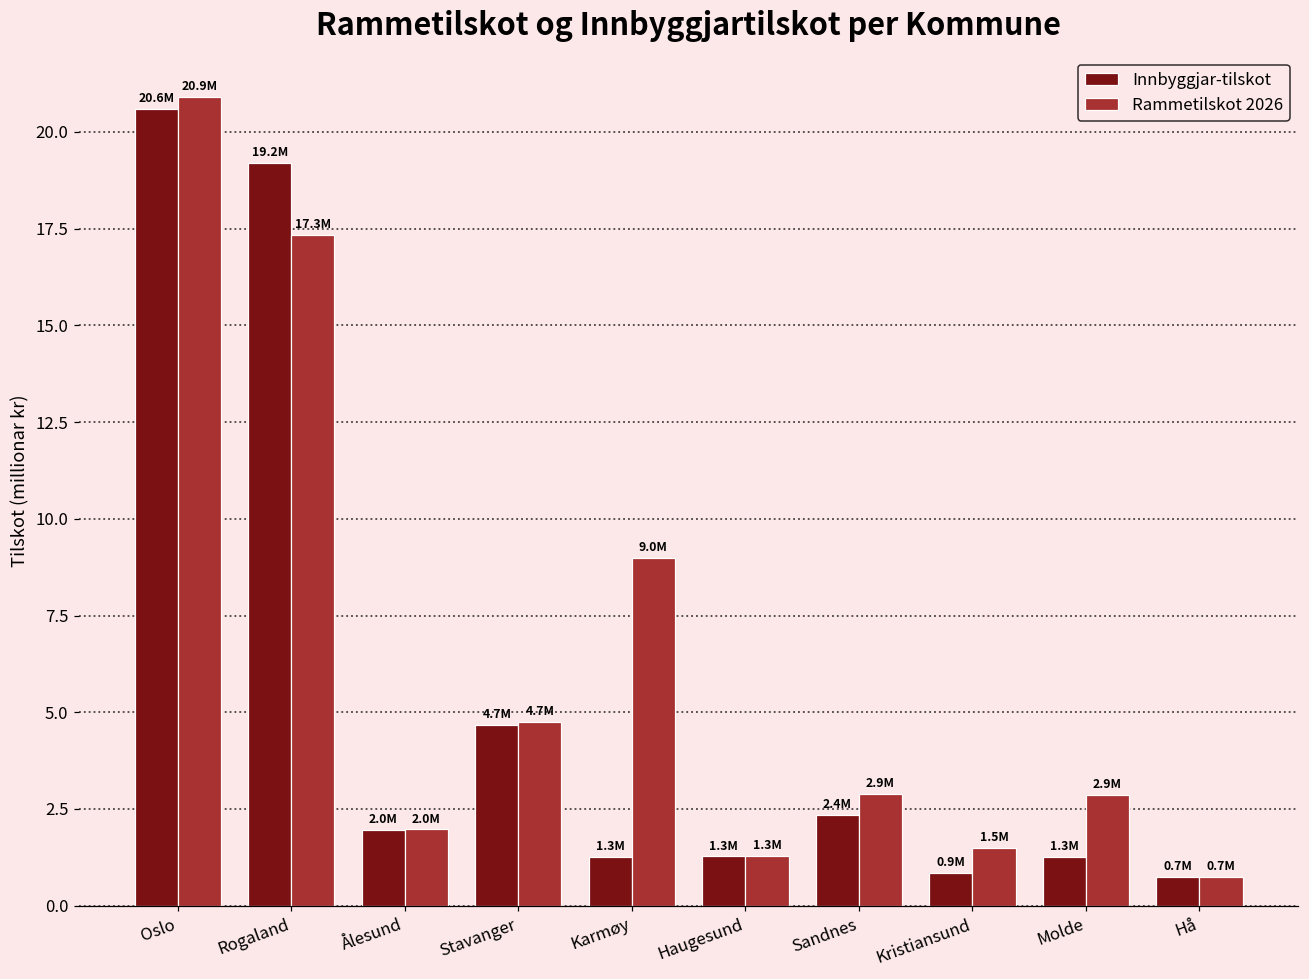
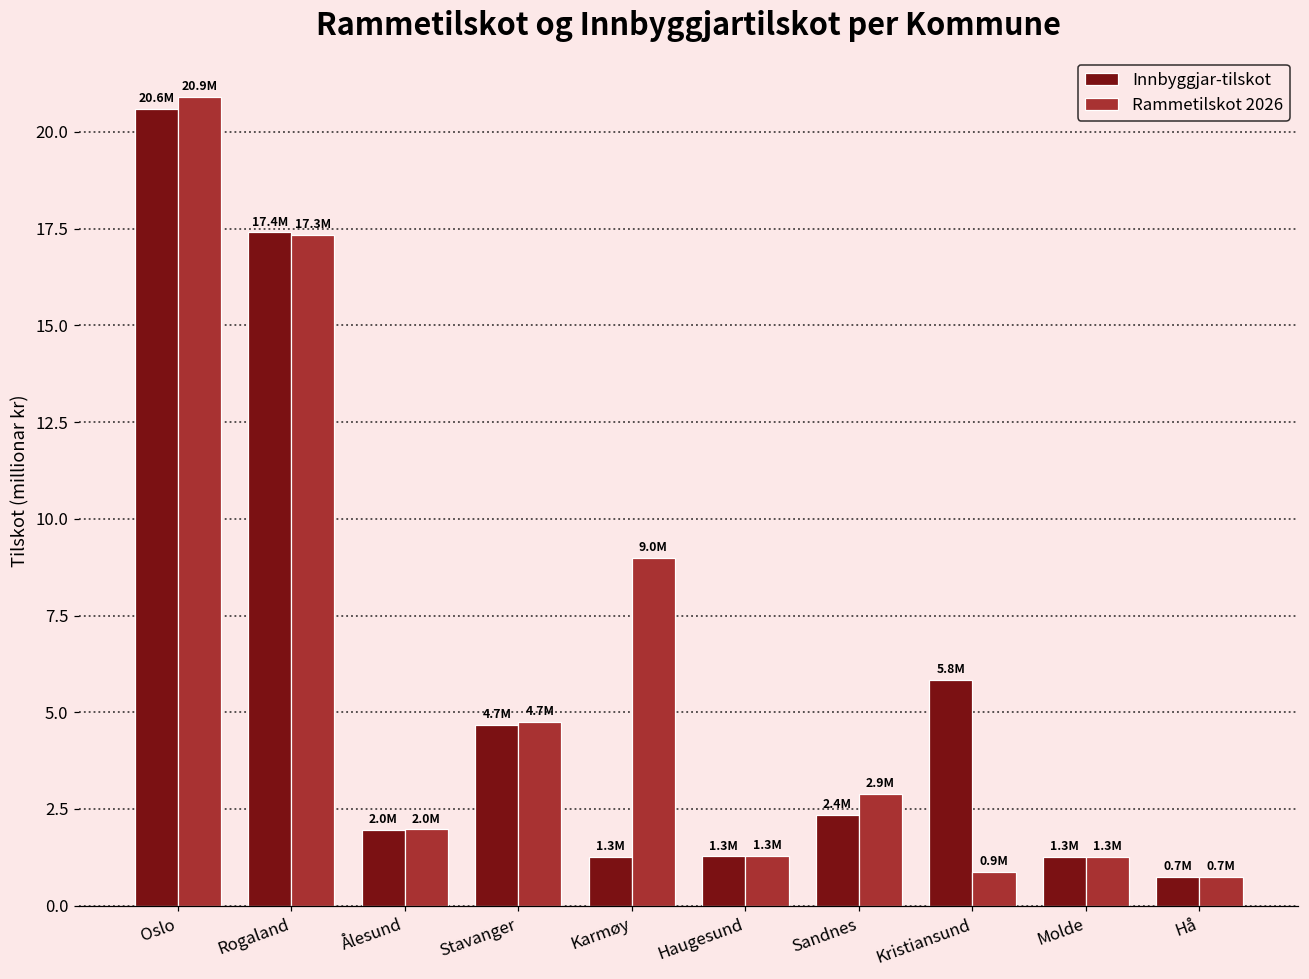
Innbyggjar-tilskot, Rogaland: 19.2M -> 17.4M
Innbyggjar-tilskot, Kristiansund: 0.9M -> 5.8M
Rammetilskot 2026, Kristiansund: 1.5M -> 0.9M
Rammetilskot 2026, Molde: 2.9M -> 1.3M
